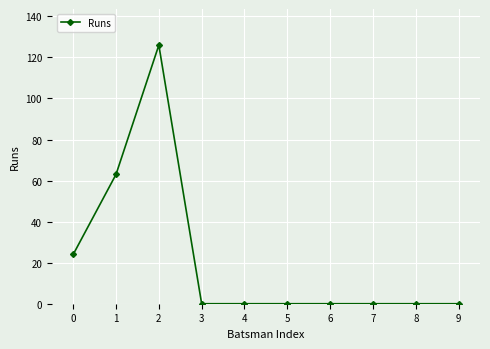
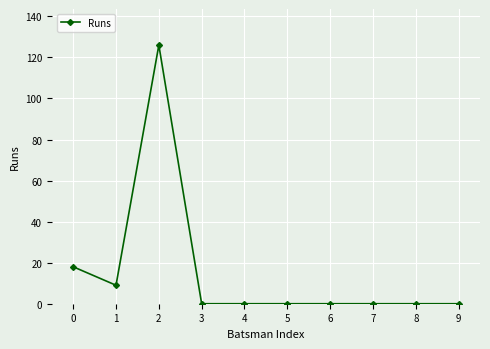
0: 24 -> 18
1: 63 -> 9
